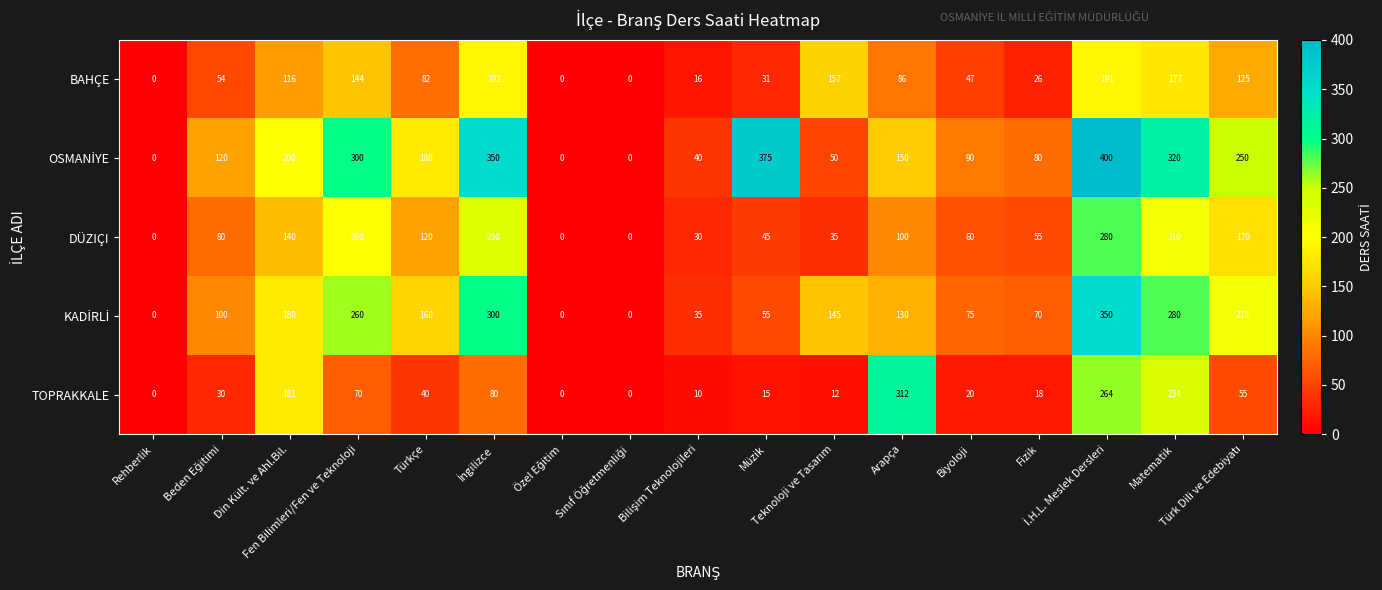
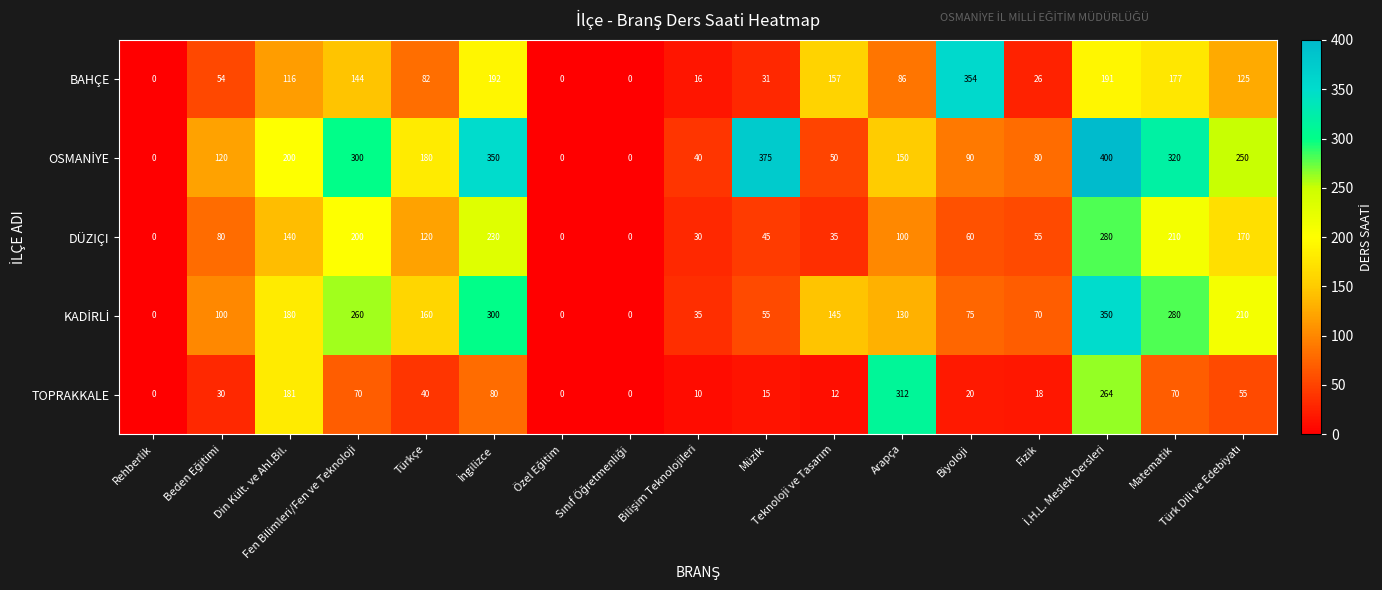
BAHÇE, Biyoloji: 47 -> 354
TOPRAKKALE, Matematik: 234 -> 70
